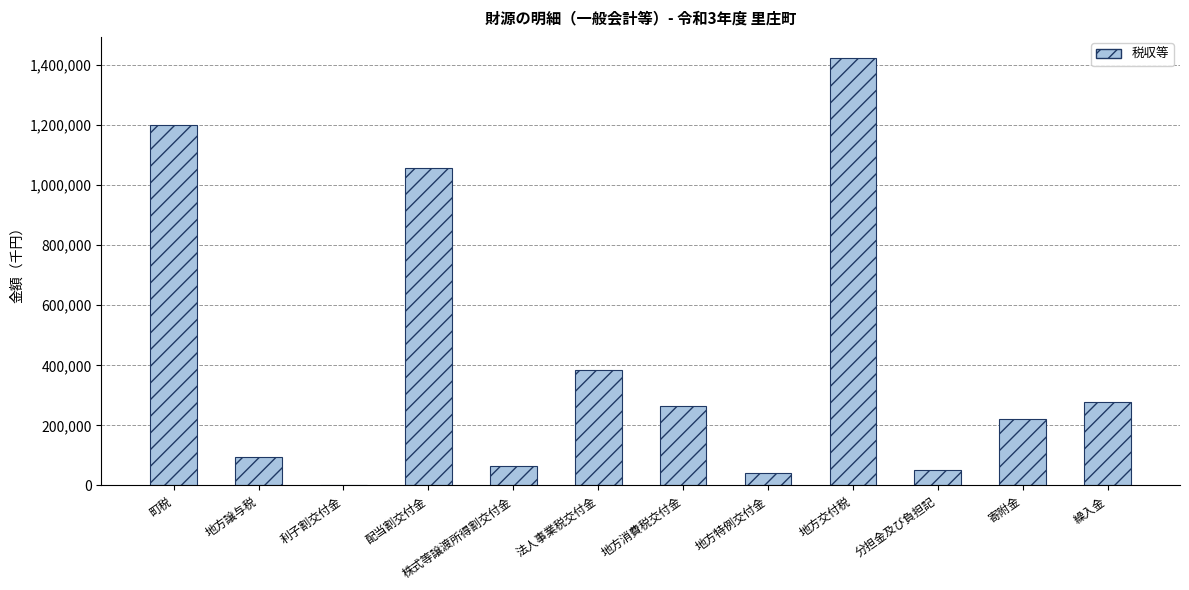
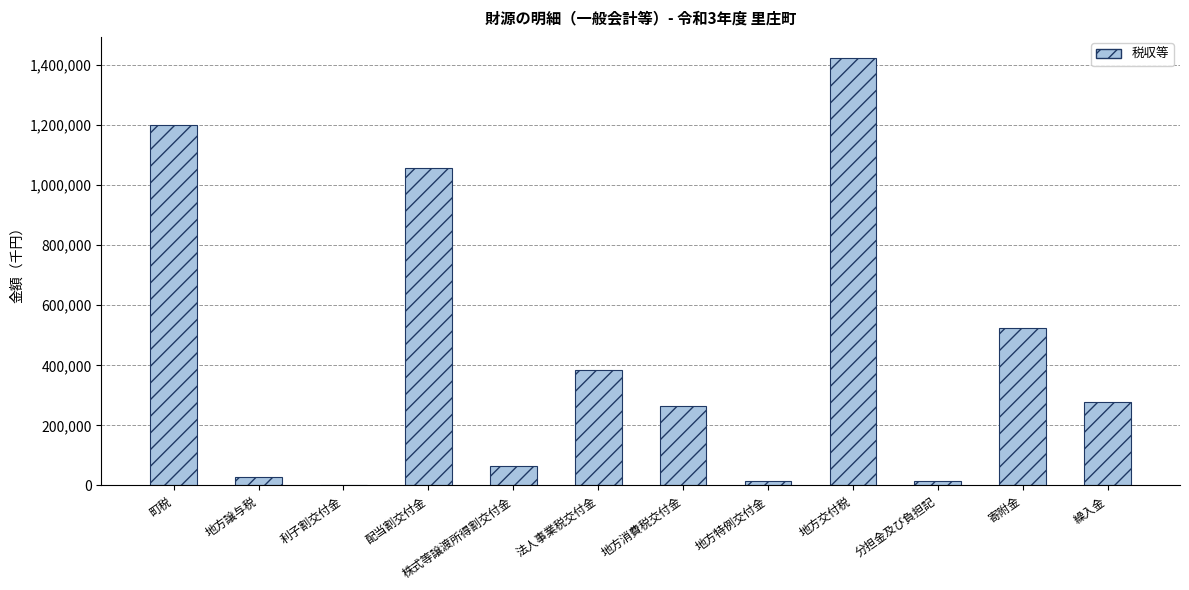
地方譲与税: 100,000 -> 30,000
地方特例交付金: 40,000 -> 10,000
分担金及び負担記: 50,000 -> 20,000
寄附金: 220,000 -> 530,000
